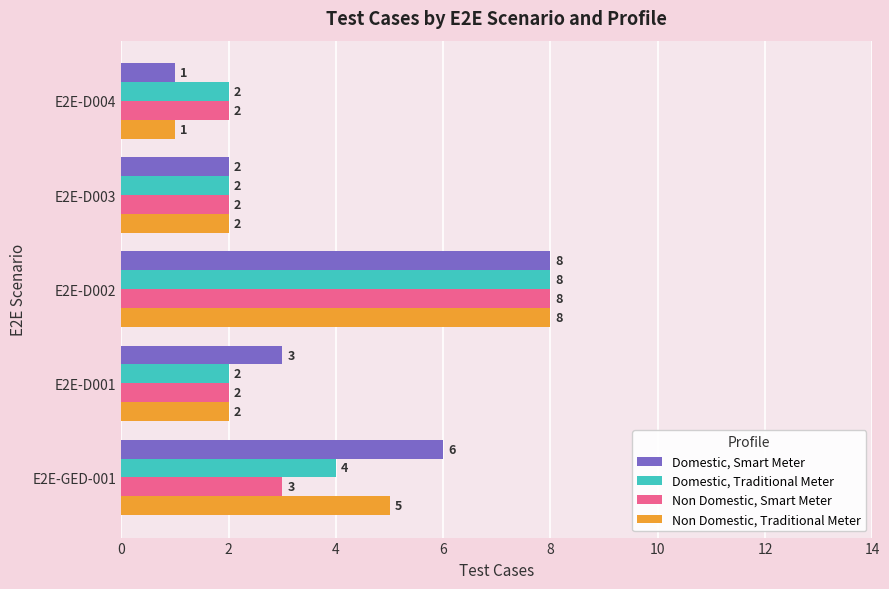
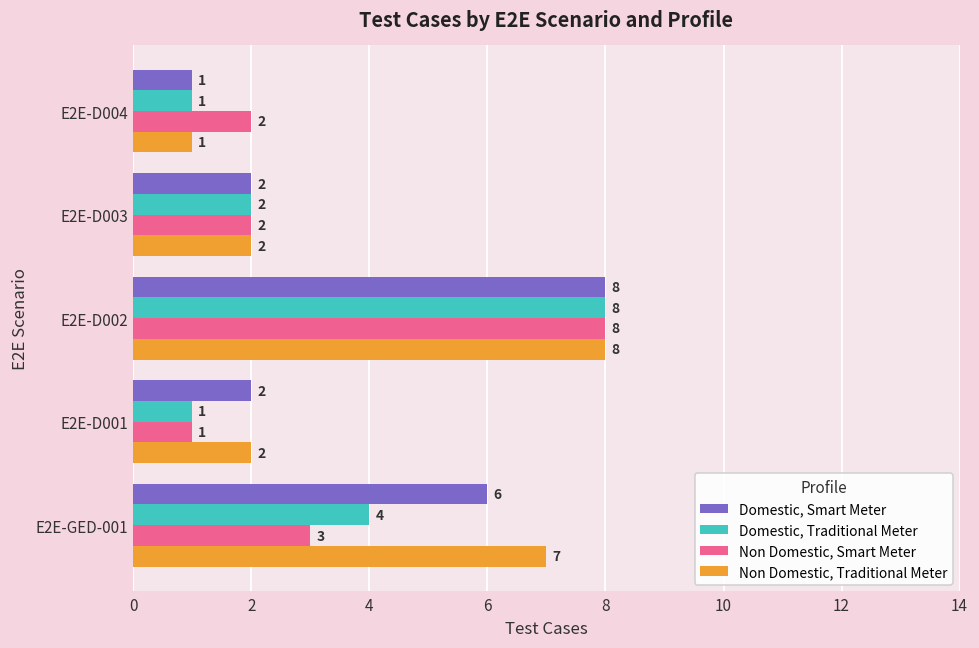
Domestic, Traditional Meter, E2E-D004: 2 -> 1
Domestic, Smart Meter, E2E-D001: 3 -> 2
Domestic, Traditional Meter, E2E-D001: 2 -> 1
Non Domestic, Smart Meter, E2E-D001: 2 -> 1
Non Domestic, Traditional Meter, E2E-GED-001: 5 -> 7
